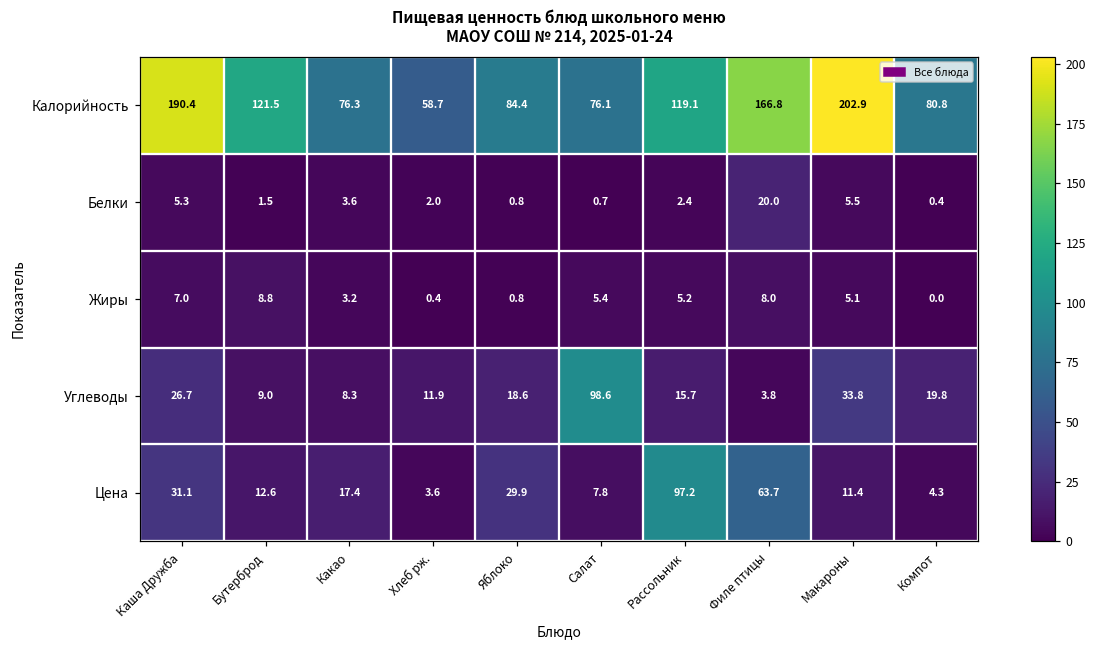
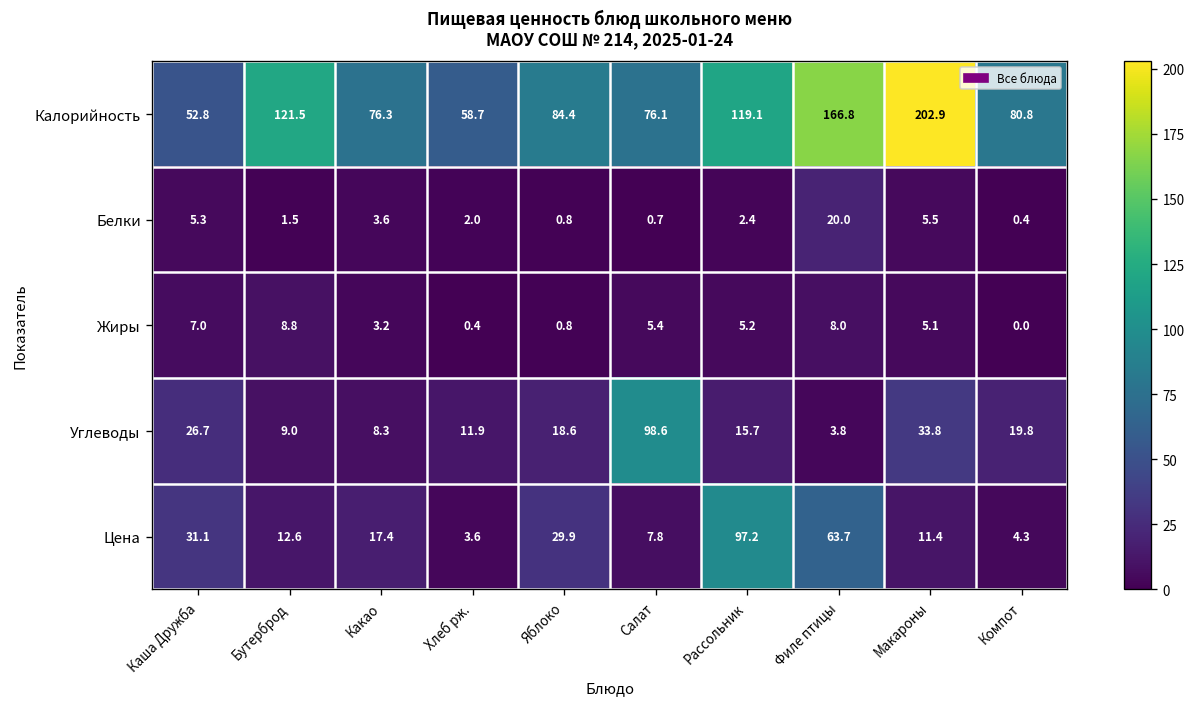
Калорийность, Каша Дружба: 190.4 -> 52.8
